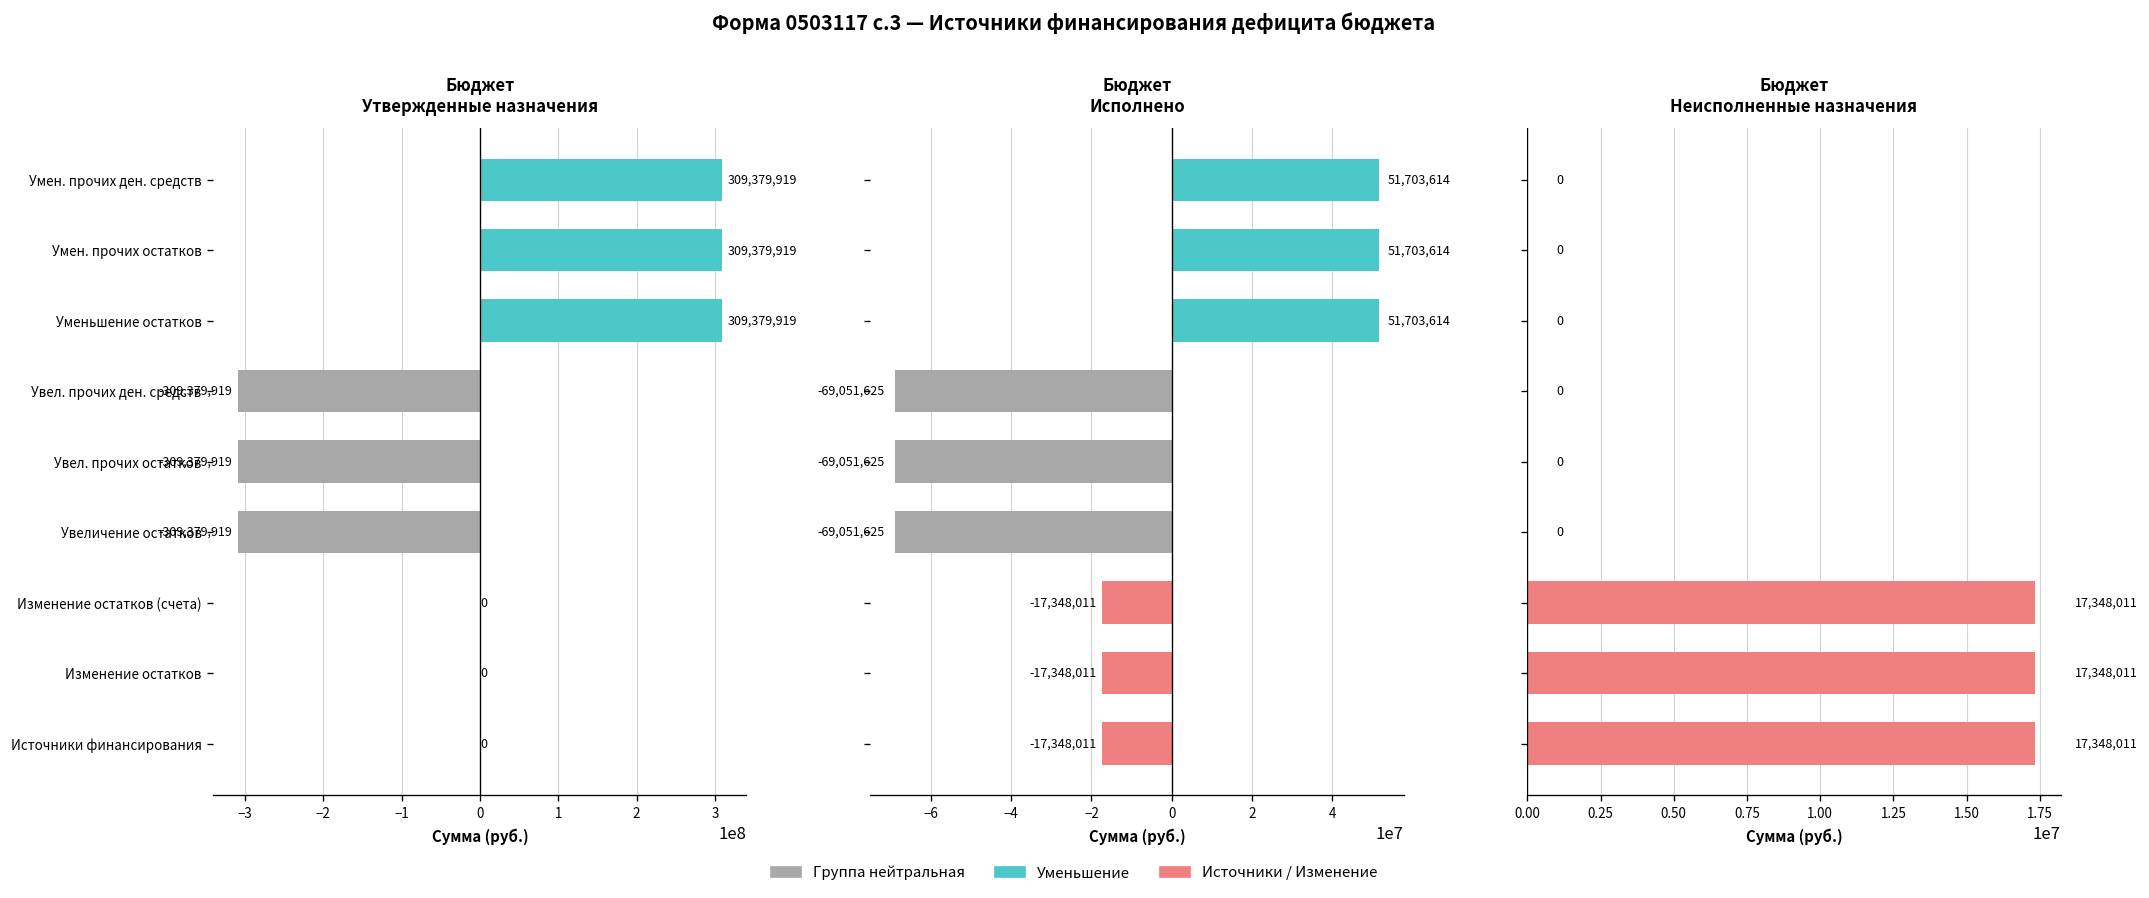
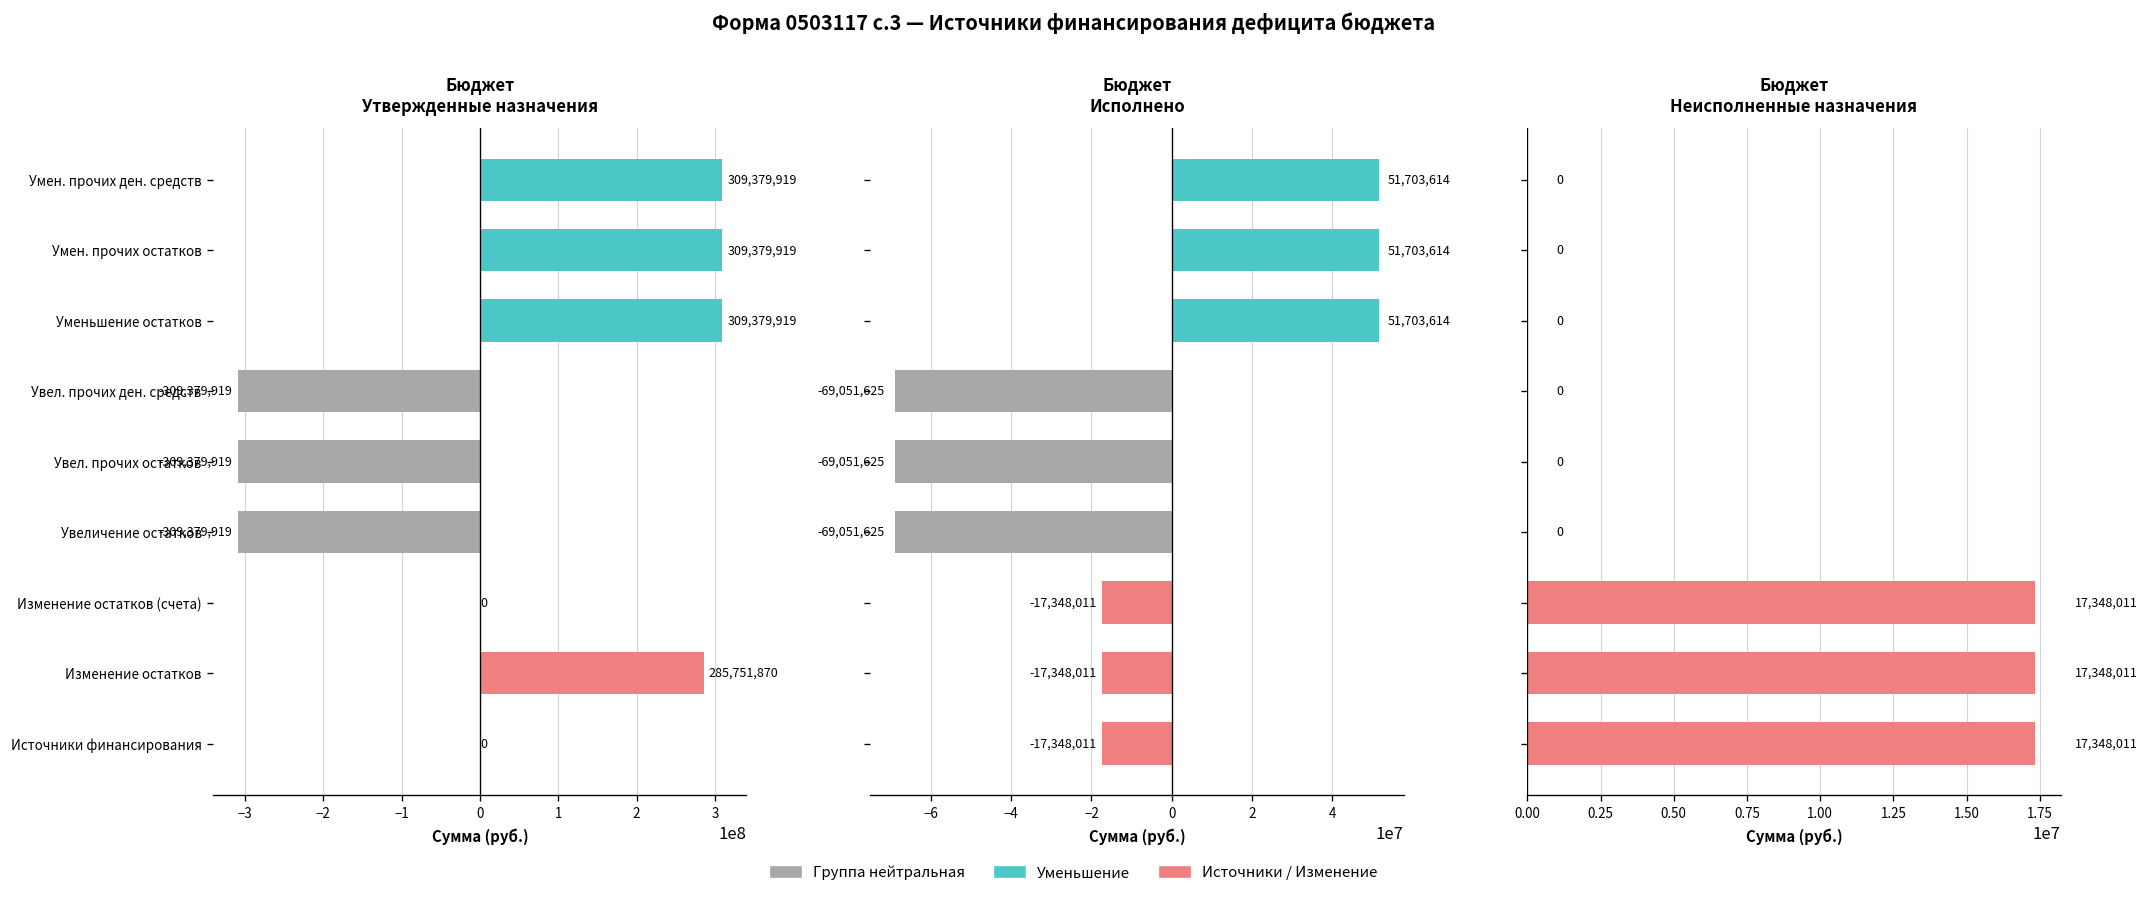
Бюджет Утвержденные назначения, Изменение остатков: 0 -> 285,751,870
